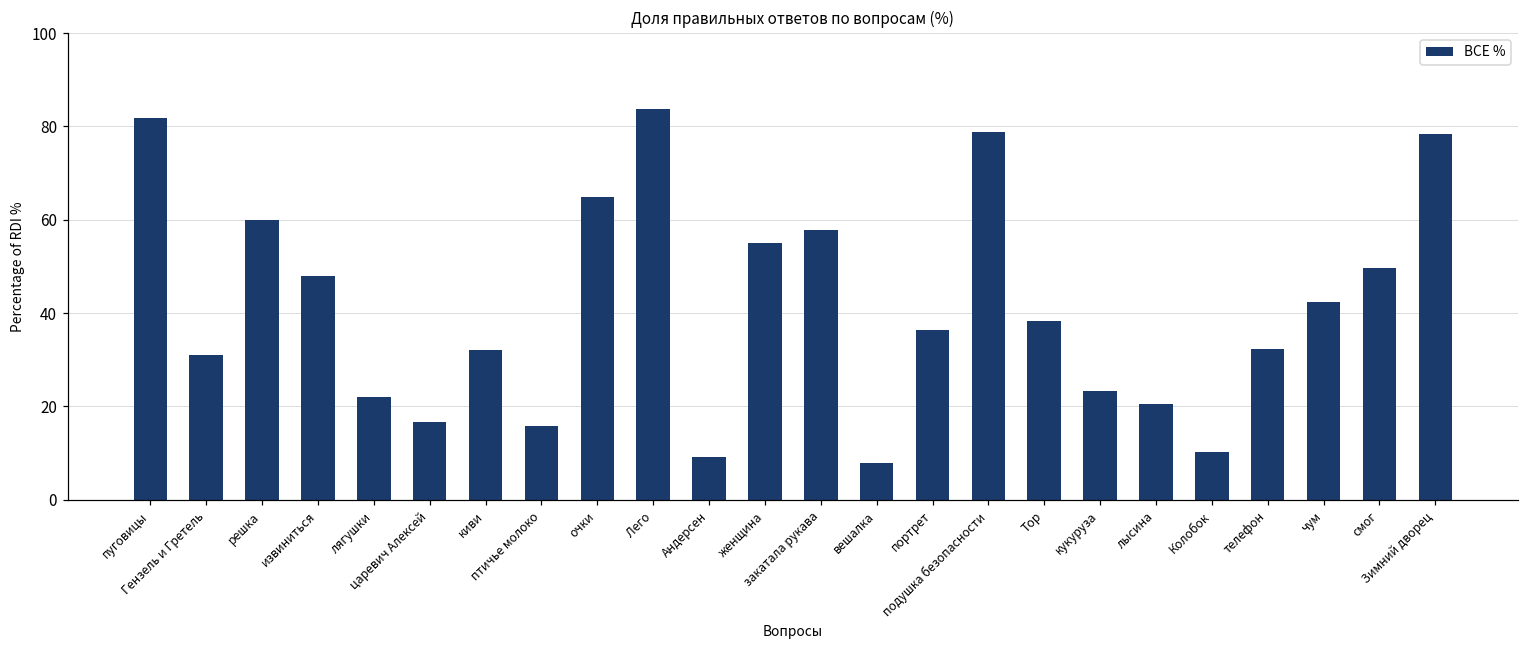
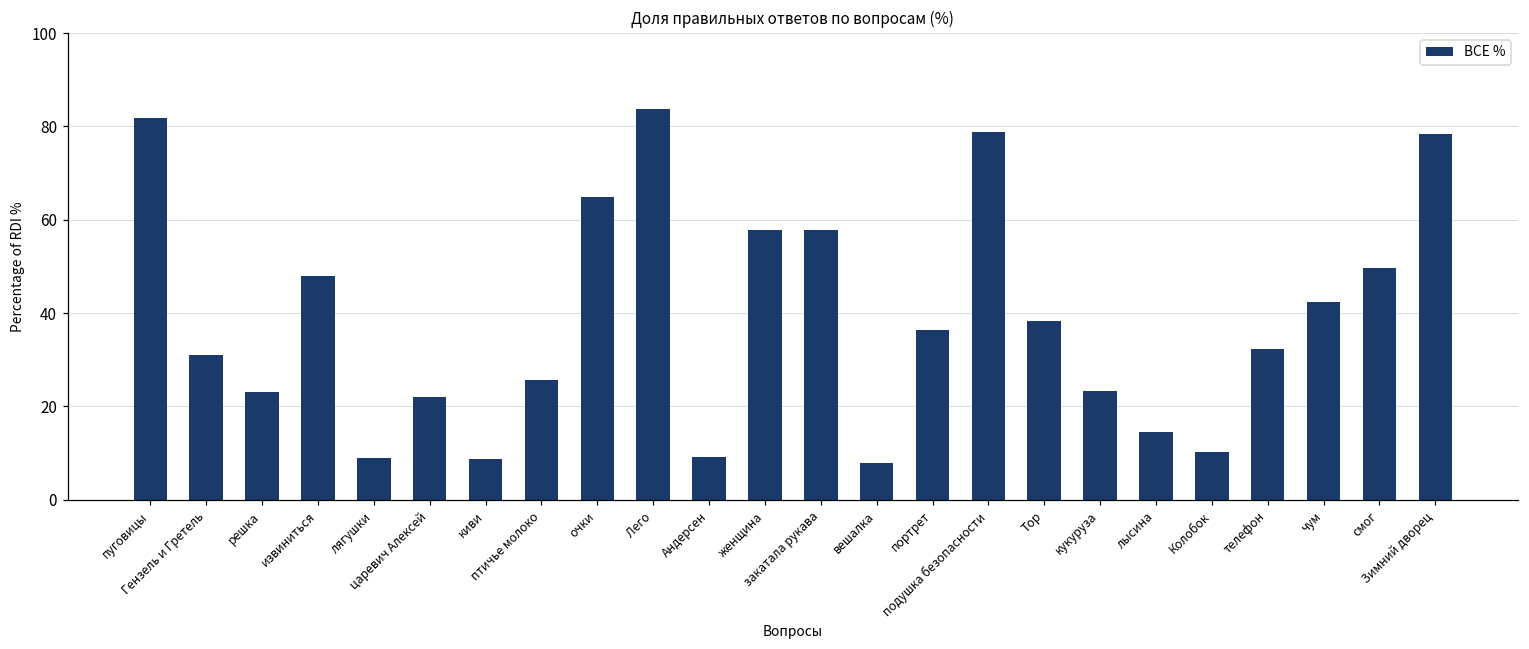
решка: 60 -> 23
лягушки: 22 -> 9
царевич Алексей: 17 -> 22
киви: 32 -> 9
птичье молоко: 16 -> 26
женщина: 55 -> 58
лысина: 21 -> 15
